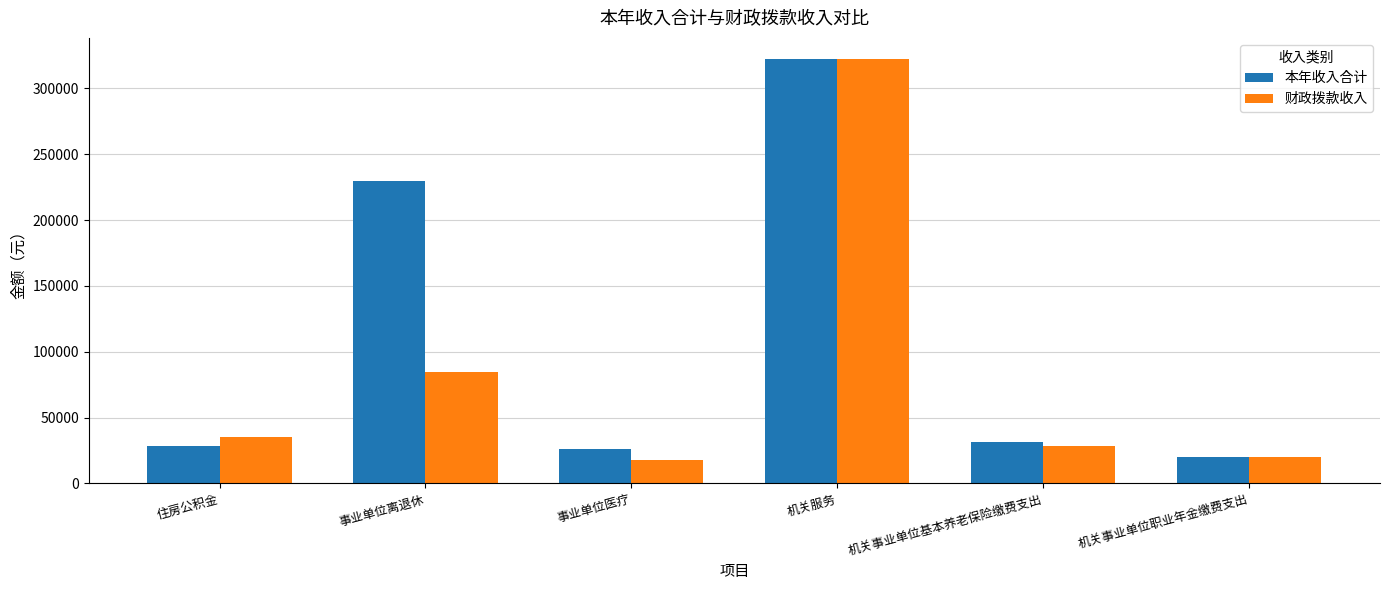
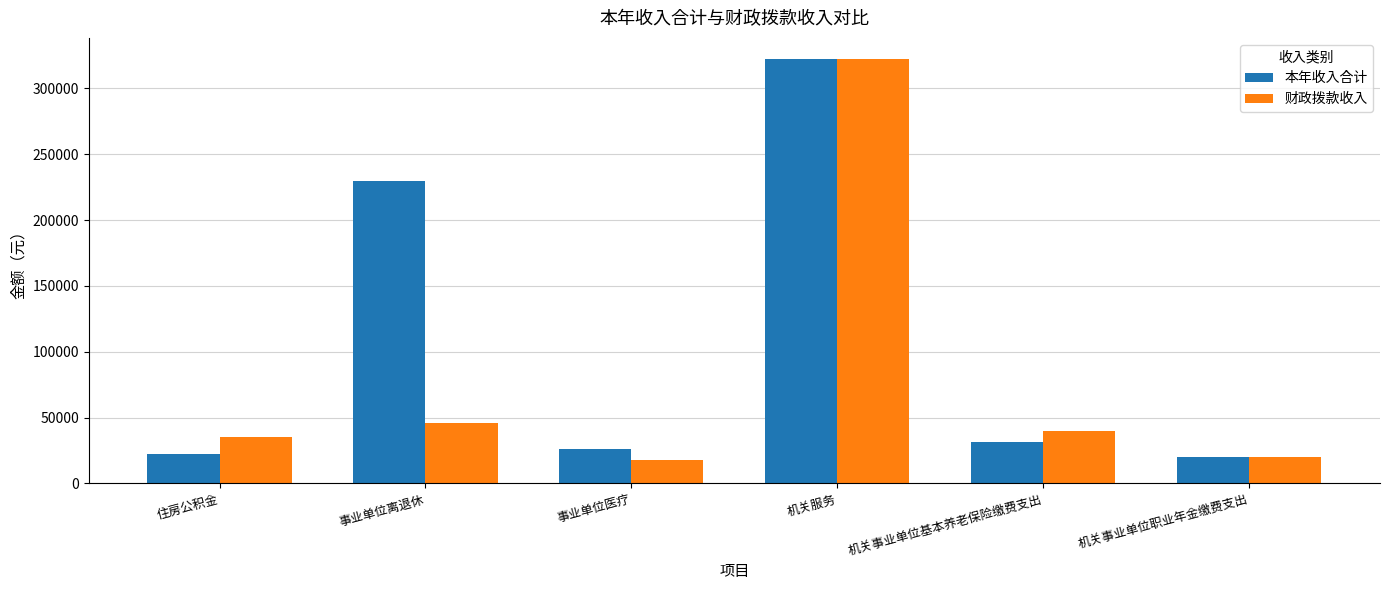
本年收入合计, 住房公积金: 29000 -> 22000
财政拨款收入, 事业单位离退休: 85000 -> 46000
财政拨款收入, 机关事业单位基本养老保险缴费支出: 29000 -> 40000
